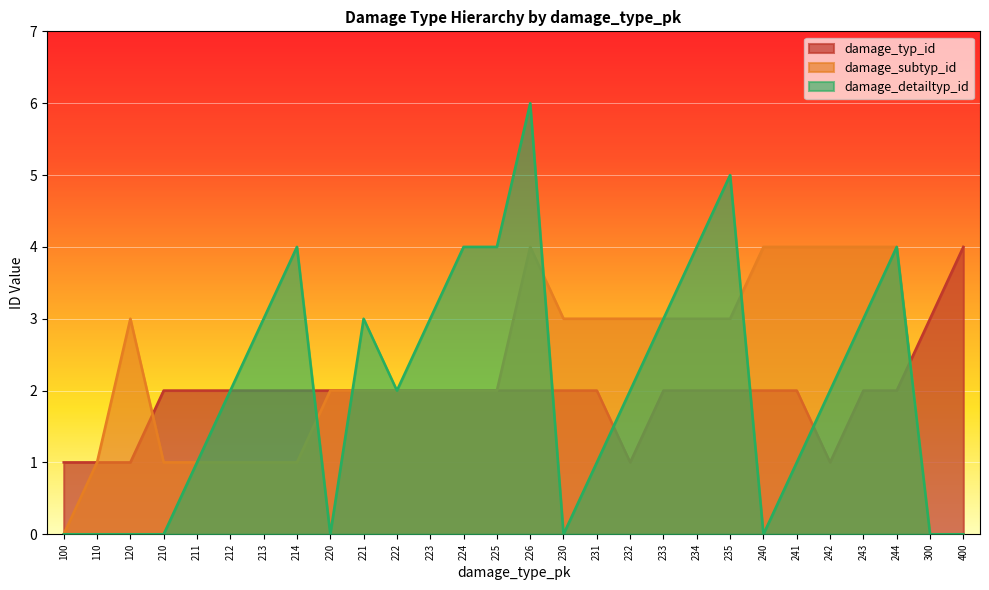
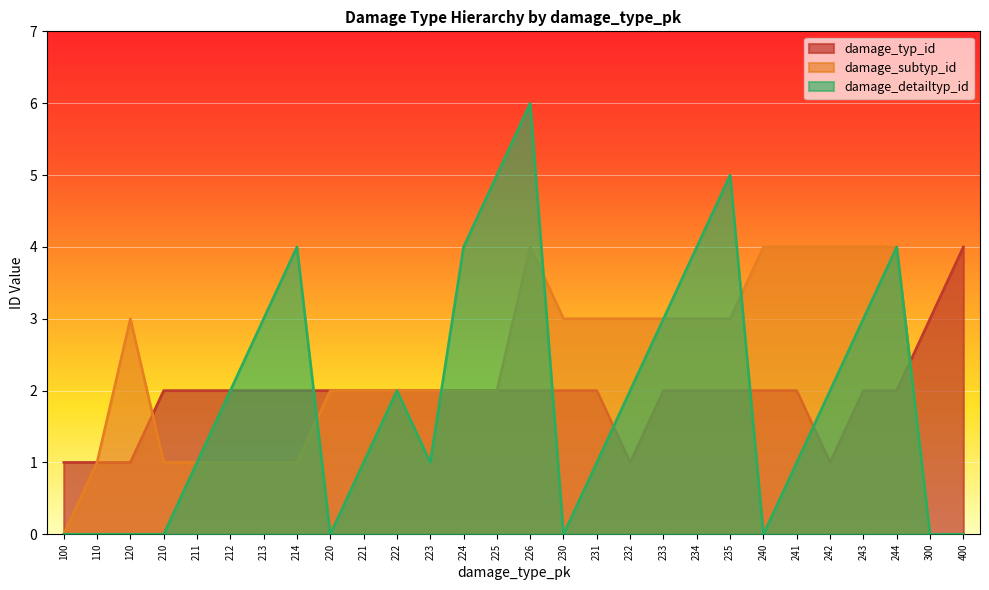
damage_detailtyp_id, 221: 3 -> 1
damage_detailtyp_id, 223: 3 -> 1
damage_detailtyp_id, 225: 4 -> 5
